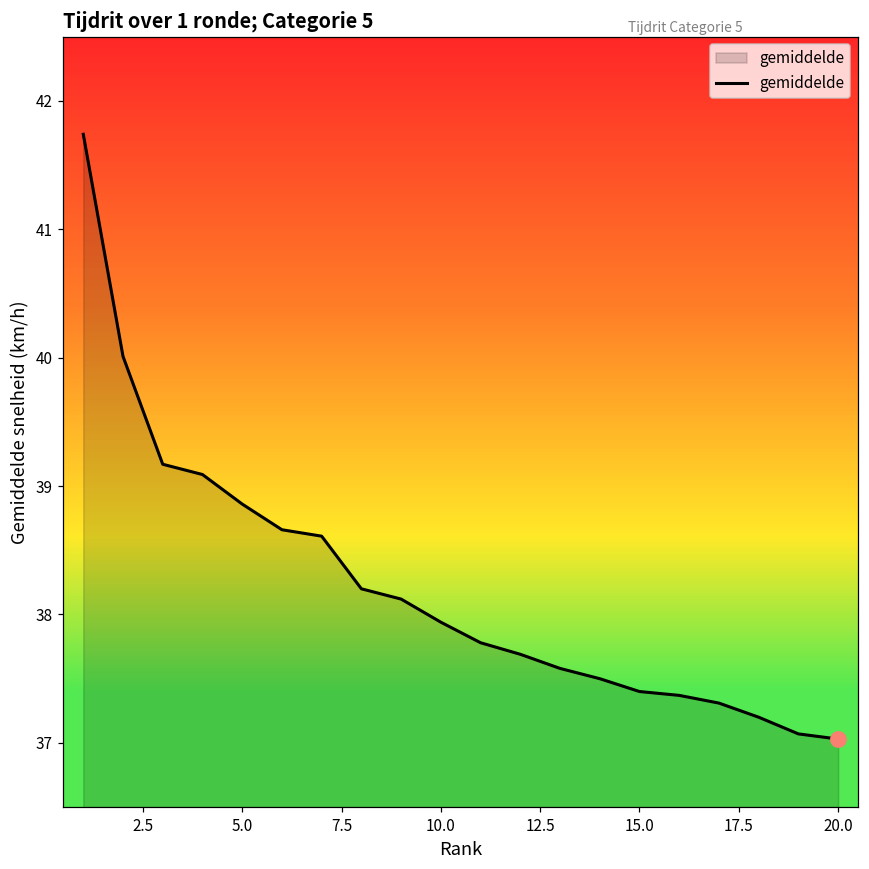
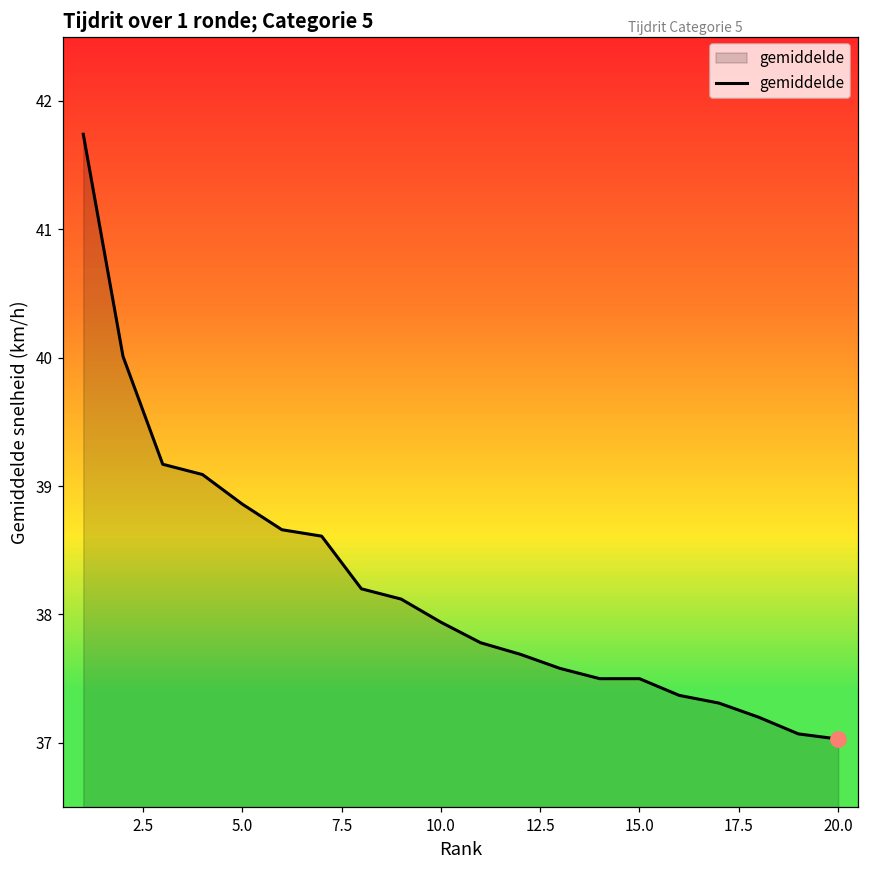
gemiddelde, 15.0: 37.4 -> 37.5
